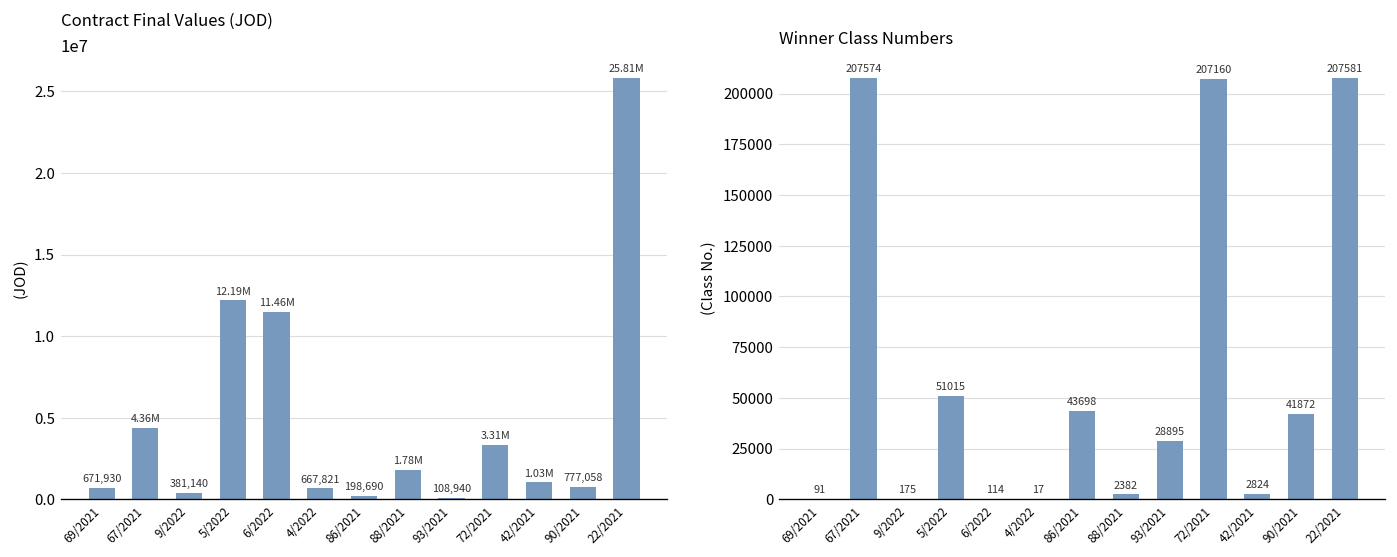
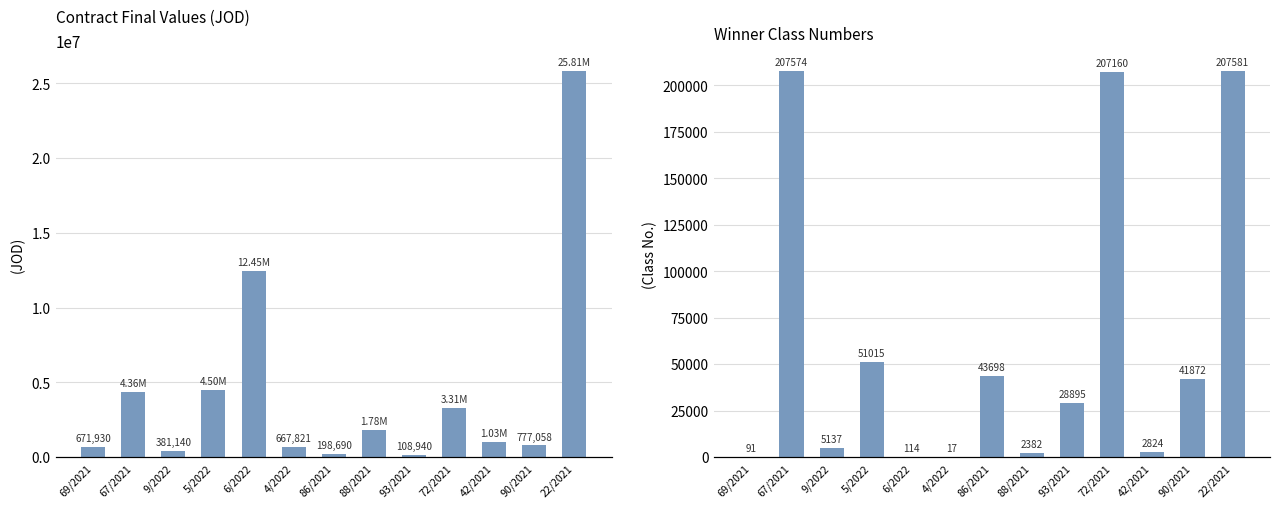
Contract Final Values (JOD), 5/2022: 12.19M -> 4.50M
Contract Final Values (JOD), 6/2022: 11.46M -> 12.45M
Winner Class Numbers, 9/2022: 175 -> 5137
